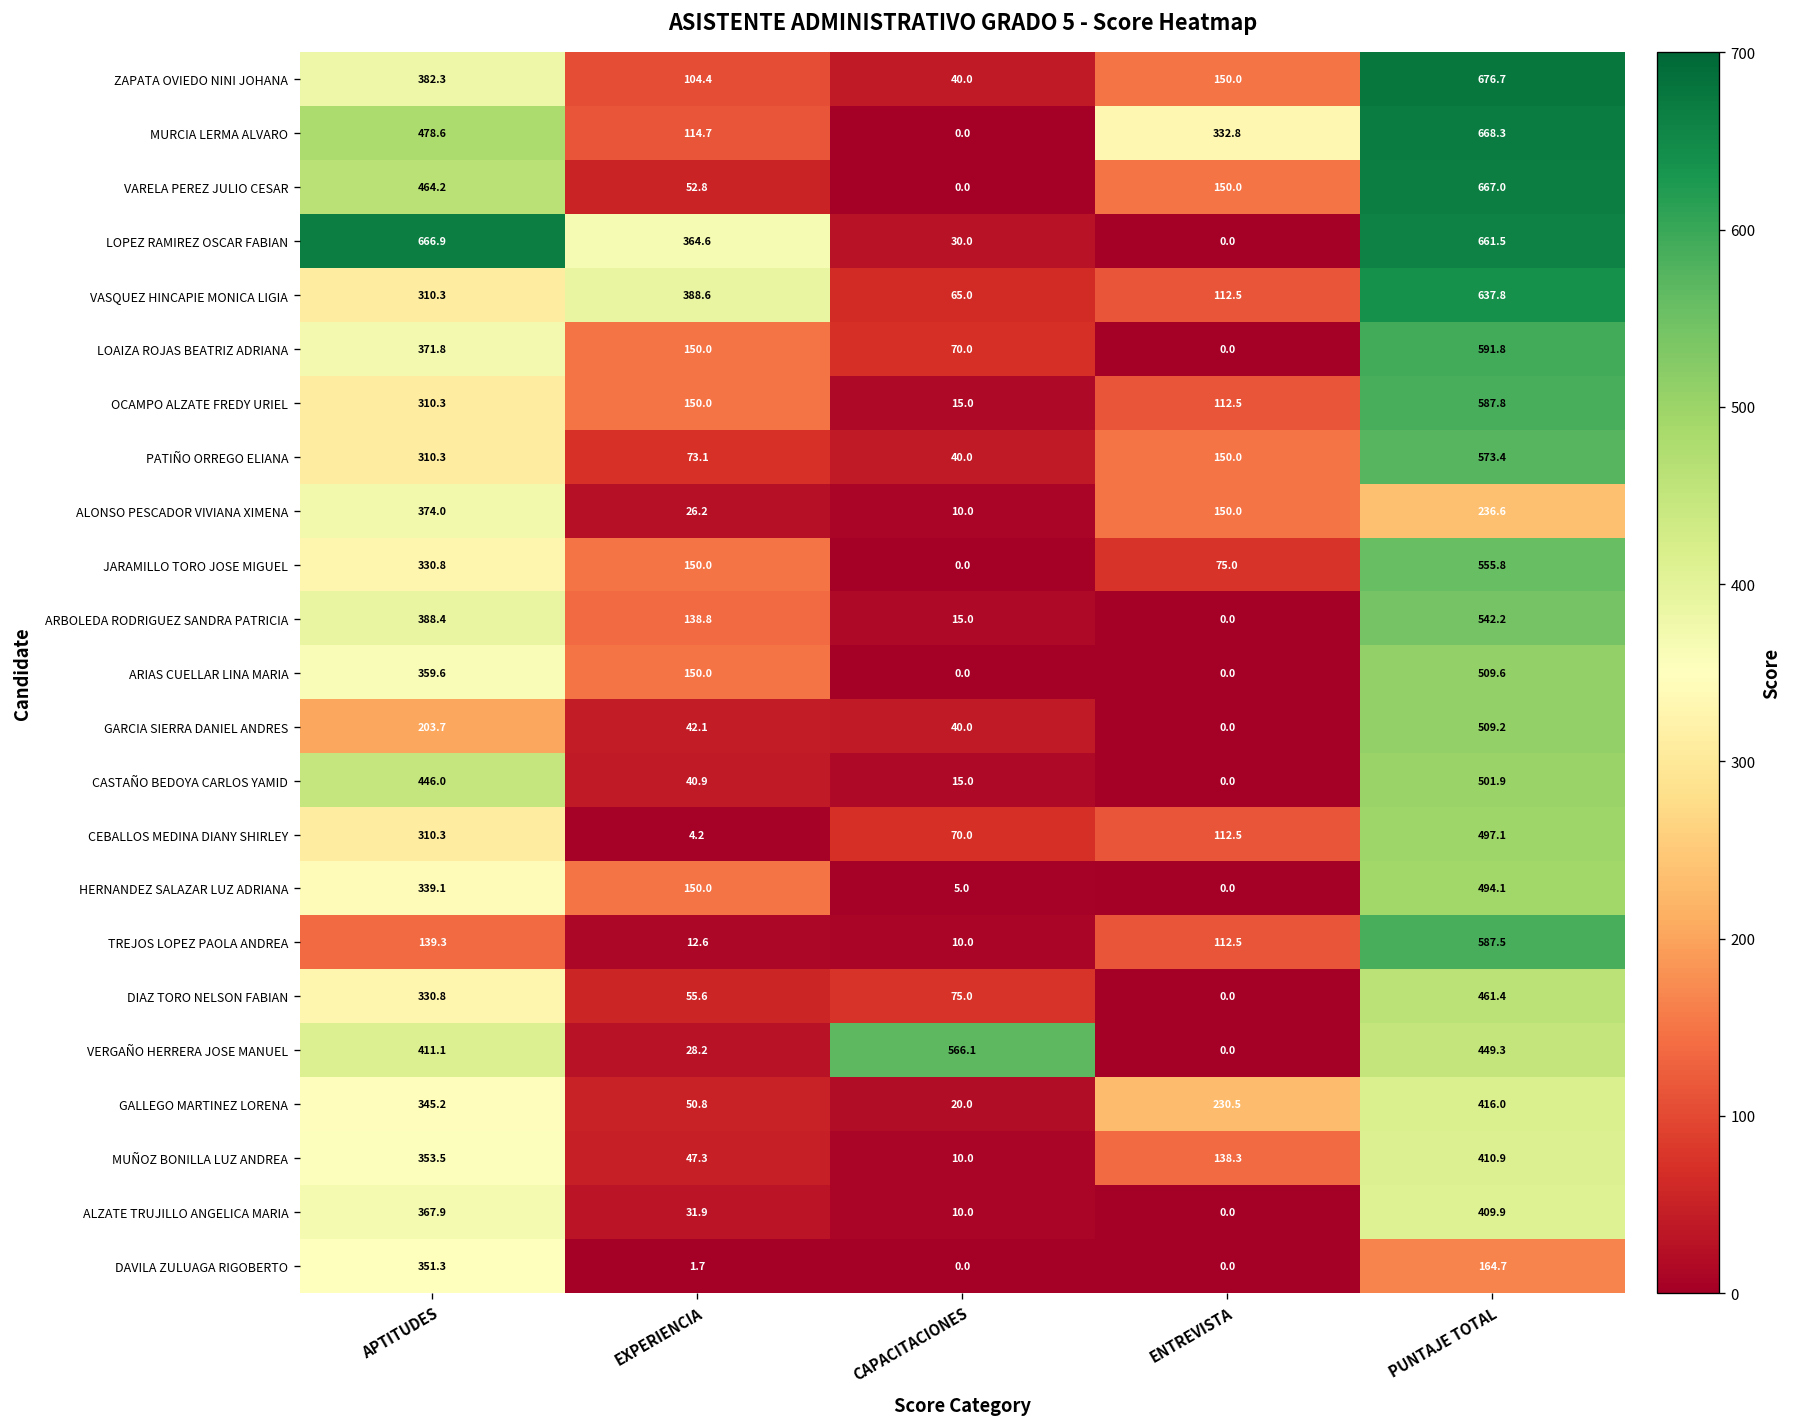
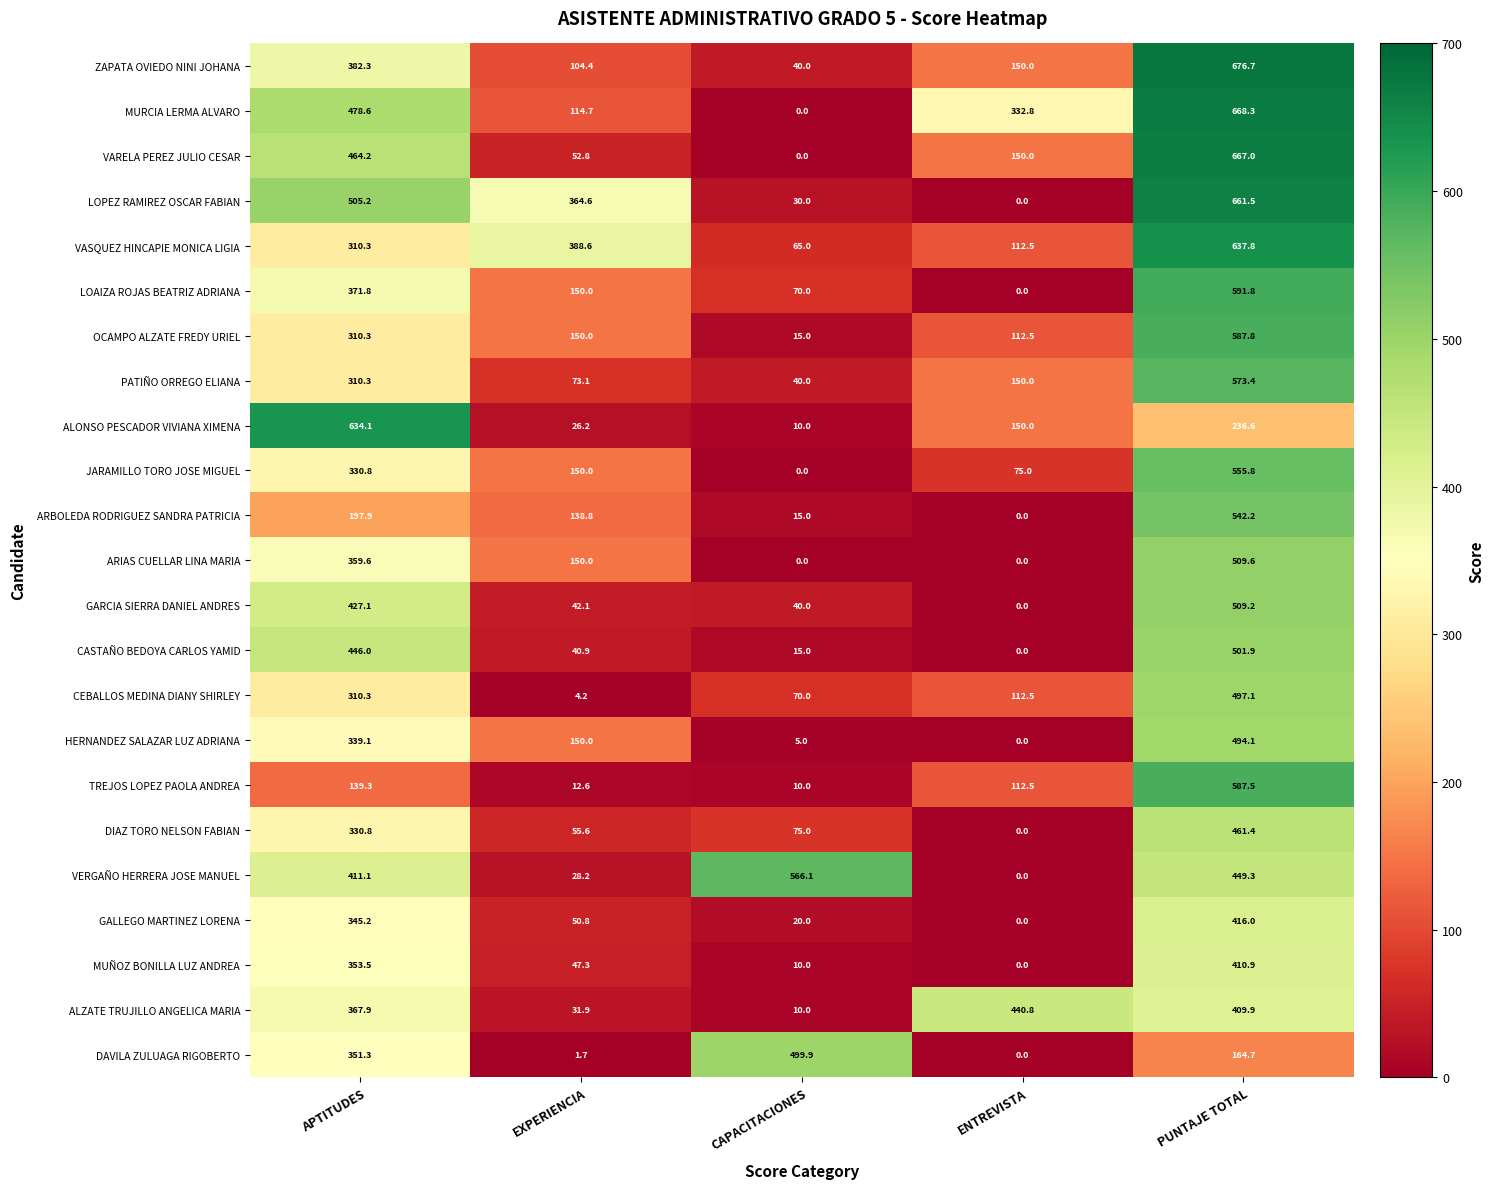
LOPEZ RAMIREZ OSCAR FABIAN, APTITUDES: 666.9 -> 505.2
ALONSO PESCADOR VIVIANA XIMENA, APTITUDES: 374.0 -> 634.1
ARBOLEDA RODRIGUEZ SANDRA PATRICIA, APTITUDES: 388.4 -> 197.9
GARCIA SIERRA DANIEL ANDRES, APTITUDES: 203.7 -> 427.1
GALLEGO MARTINEZ LORENA, ENTREVISTA: 230.5 -> 0.0
MUÑOZ BONILLA LUZ ANDREA, ENTREVISTA: 138.3 -> 0.0
ALZATE TRUJILLO ANGELICA MARIA, ENTREVISTA: 0.0 -> 440.8
DAVILA ZULUAGA RIGOBERTO, CAPACITACIONES: 0.0 -> 499.9
